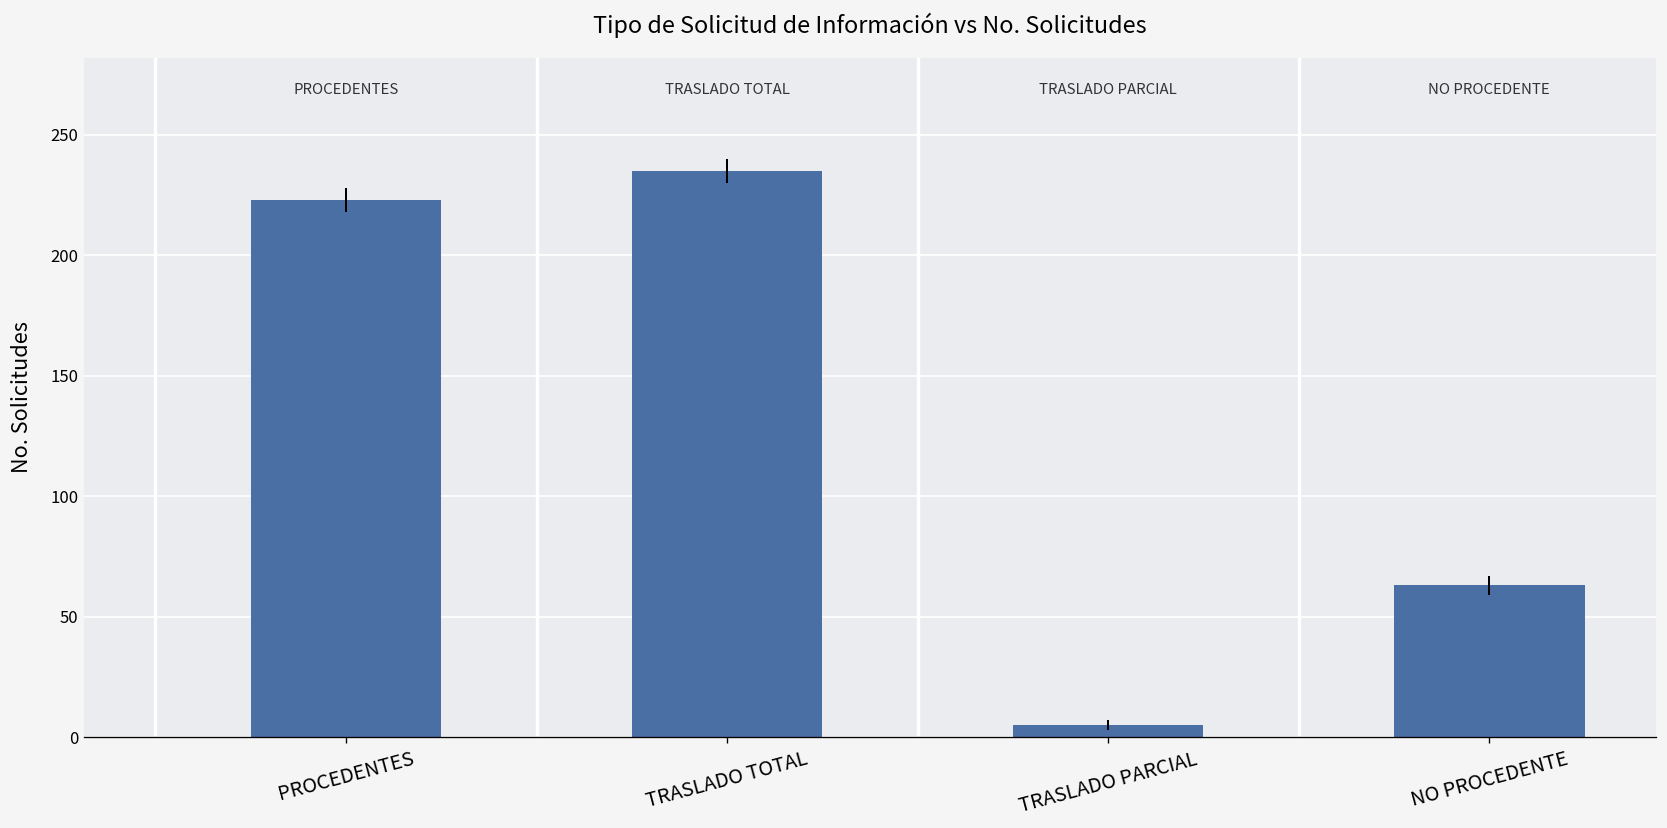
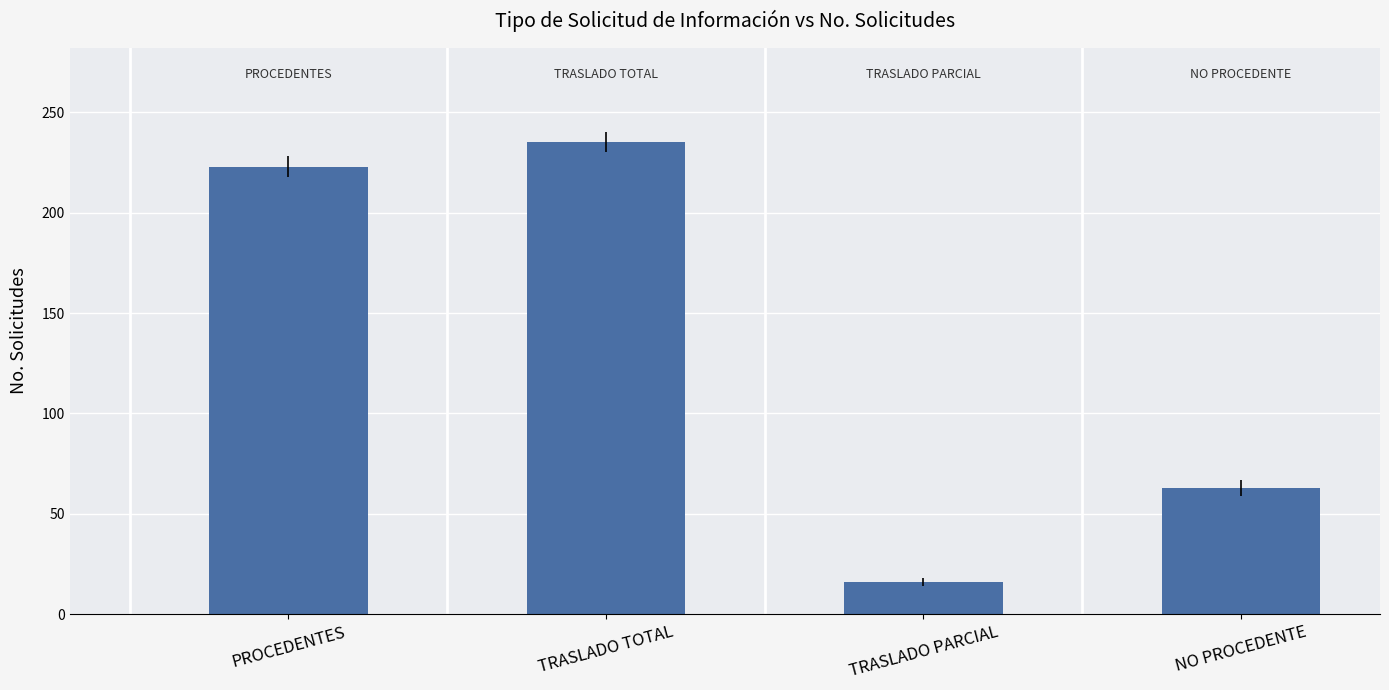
TRASLADO PARCIAL: 5 -> 16
